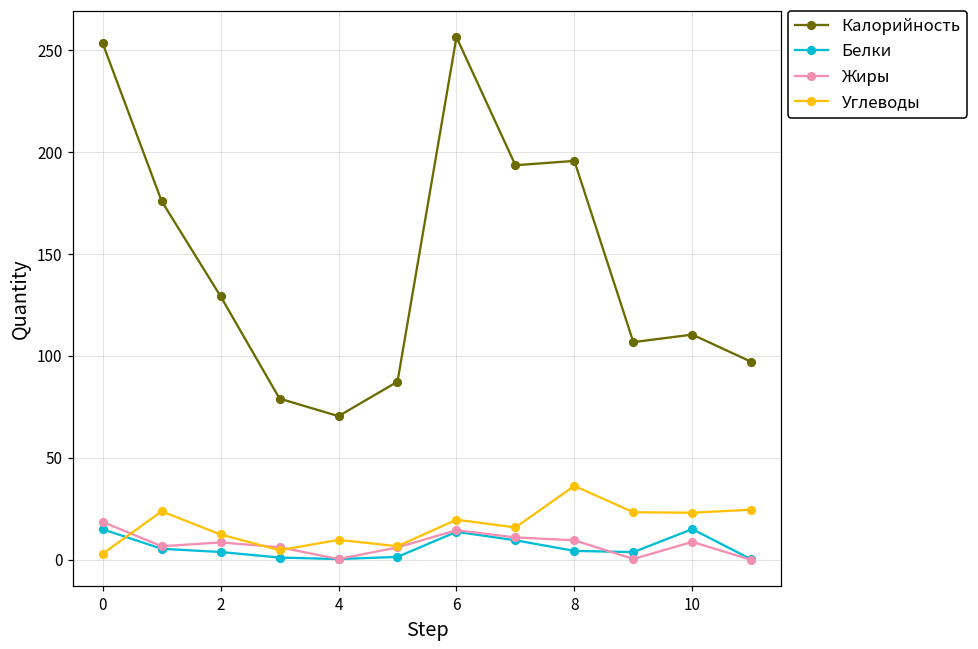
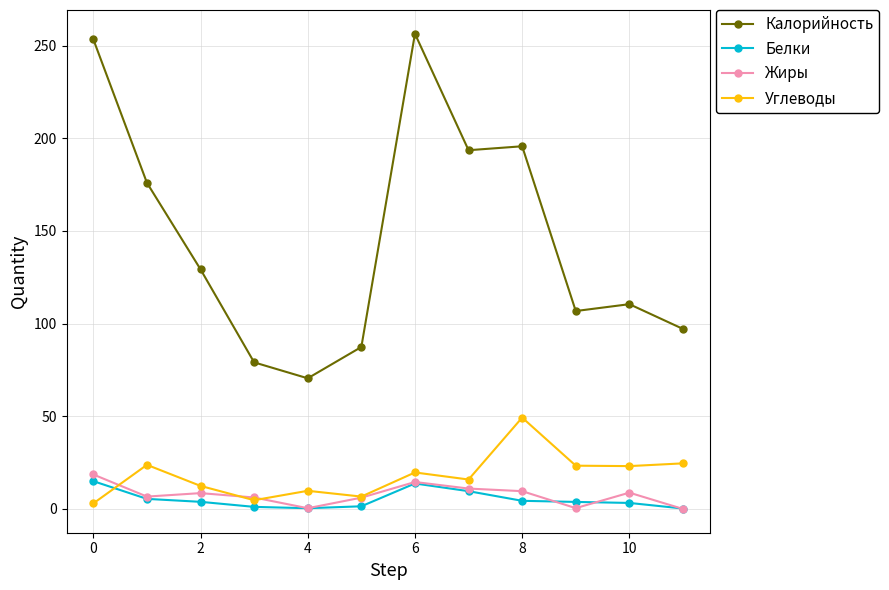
Углеводы, 8: 36 -> 49
Белки, 10: 15 -> 3
